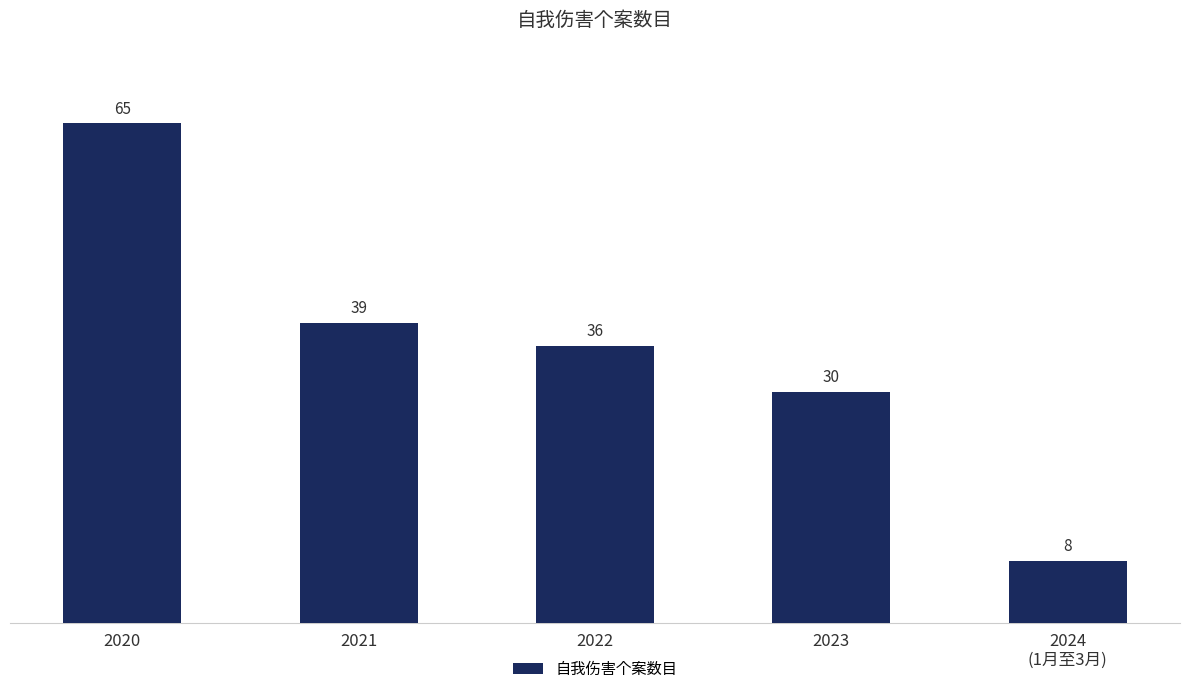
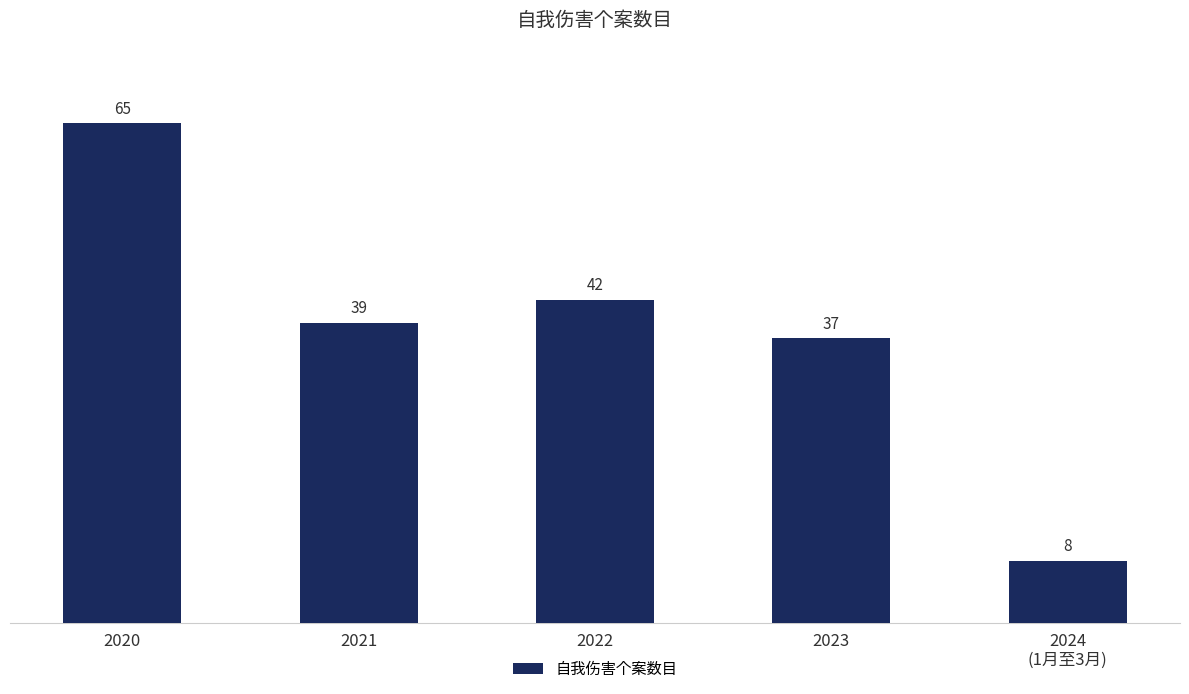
2022: 36 -> 42
2023: 30 -> 37
